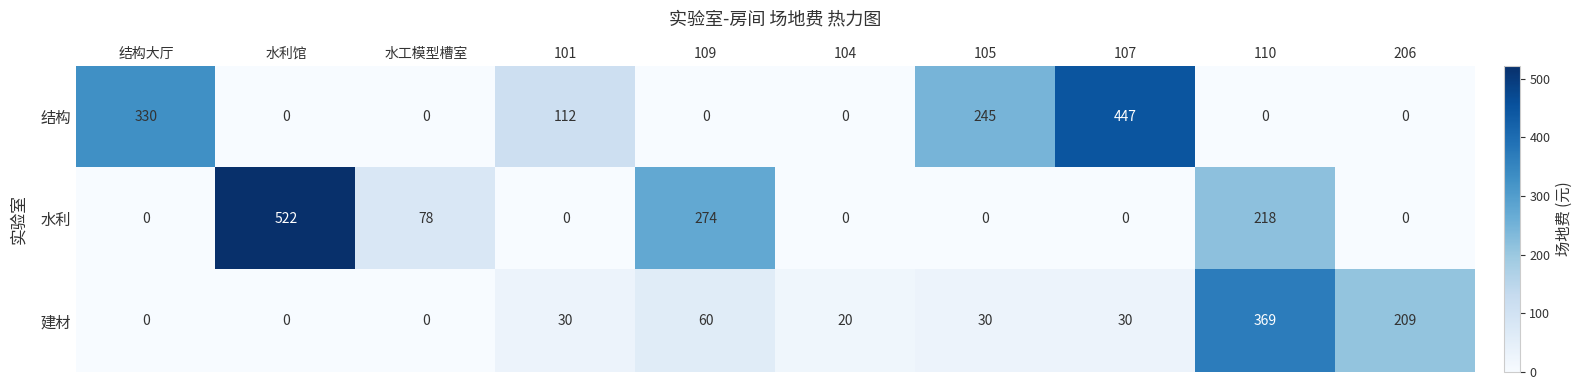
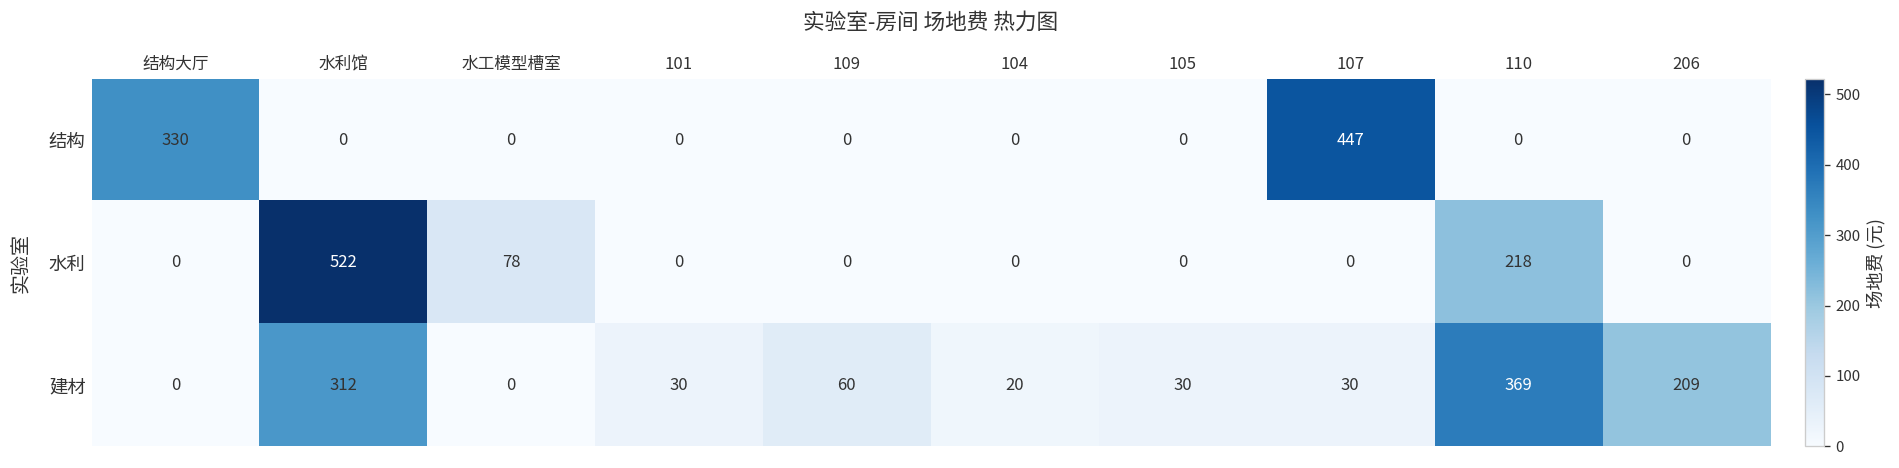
结构, 101: 112 -> 0
结构, 105: 245 -> 0
水利, 109: 274 -> 0
建材, 水利馆: 0 -> 312
